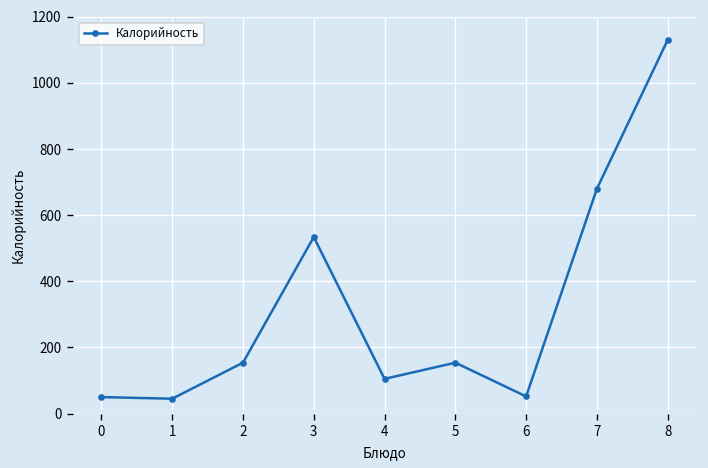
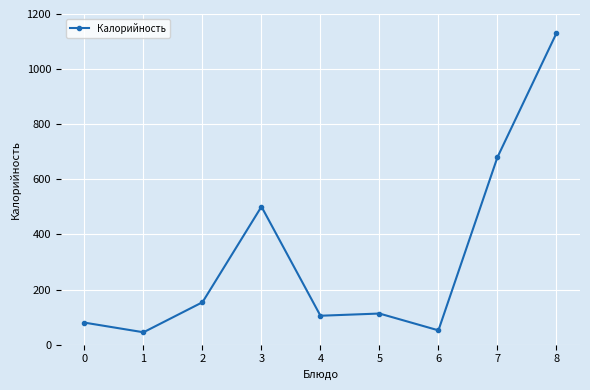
0: 50 -> 80
3: 530 -> 500
5: 150 -> 110
